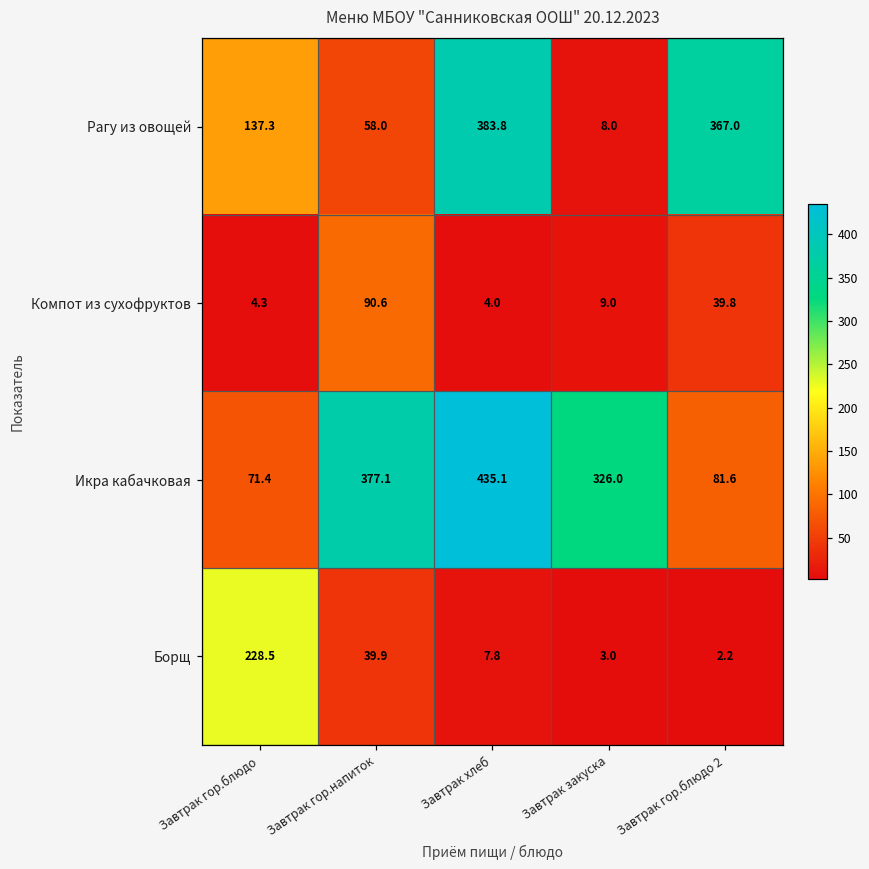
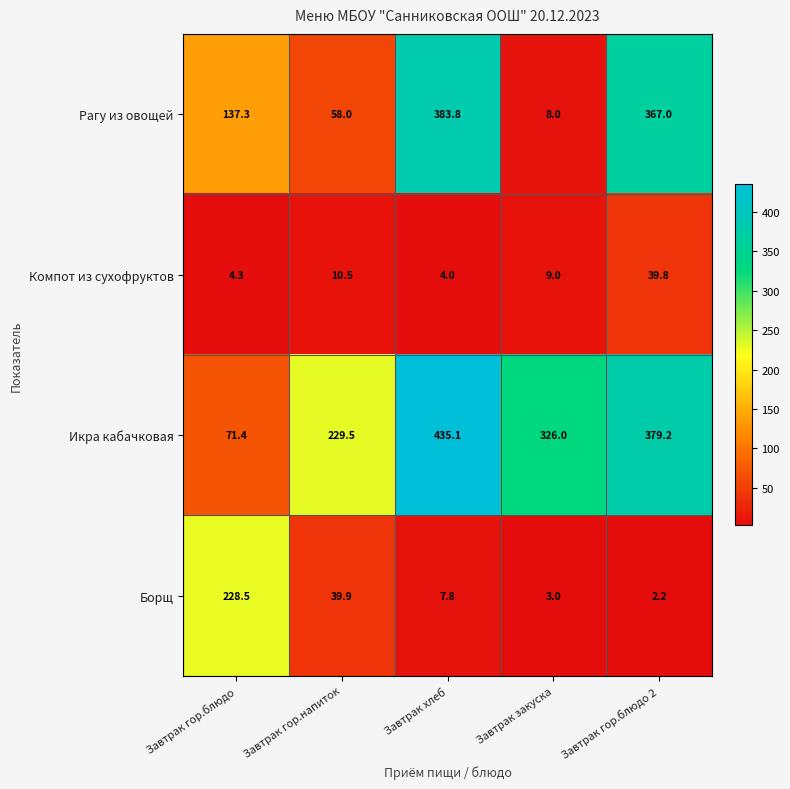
Компот из сухофруктов, Завтрак гор.напиток: 90.6 -> 10.5
Икра кабачковая, Завтрак гор.напиток: 377.1 -> 229.5
Икра кабачковая, Завтрак гор.блюдо 2: 81.6 -> 379.2
